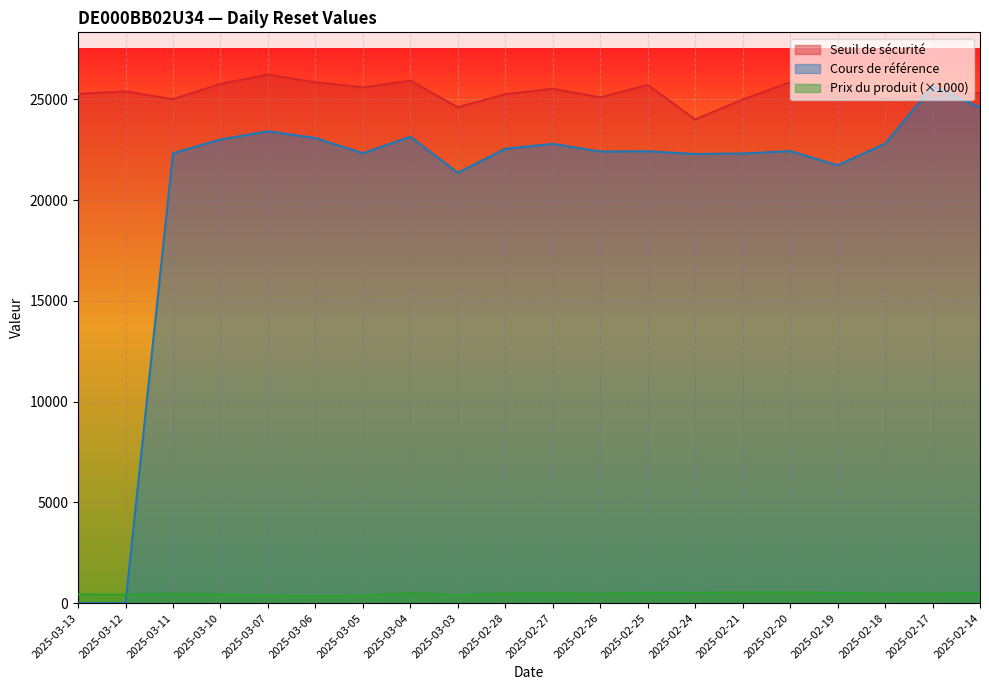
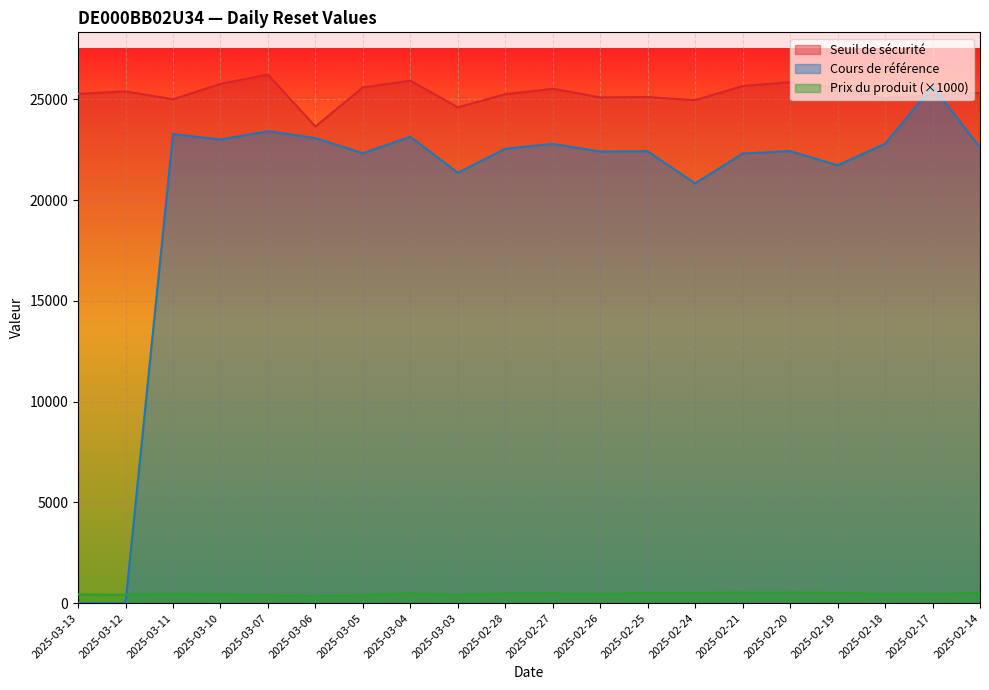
Cours de référence, 2025-03-11: 22300 -> 23300
Seuil de sécurité, 2025-03-06: 25900 -> 23700
Seuil de sécurité, 2025-02-25: 25700 -> 25100
Seuil de sécurité, 2025-02-24: 24000 -> 25000
Cours de référence, 2025-02-24: 22300 -> 20800
Seuil de sécurité, 2025-02-21: 25000 -> 25700
Cours de référence, 2025-02-14: 24600 -> 22600
